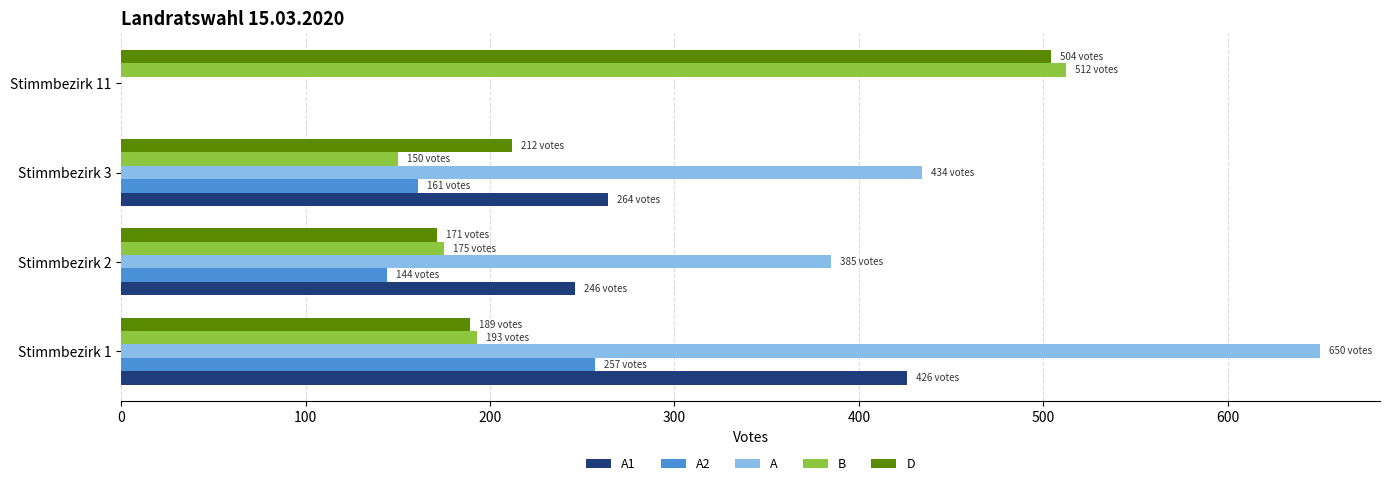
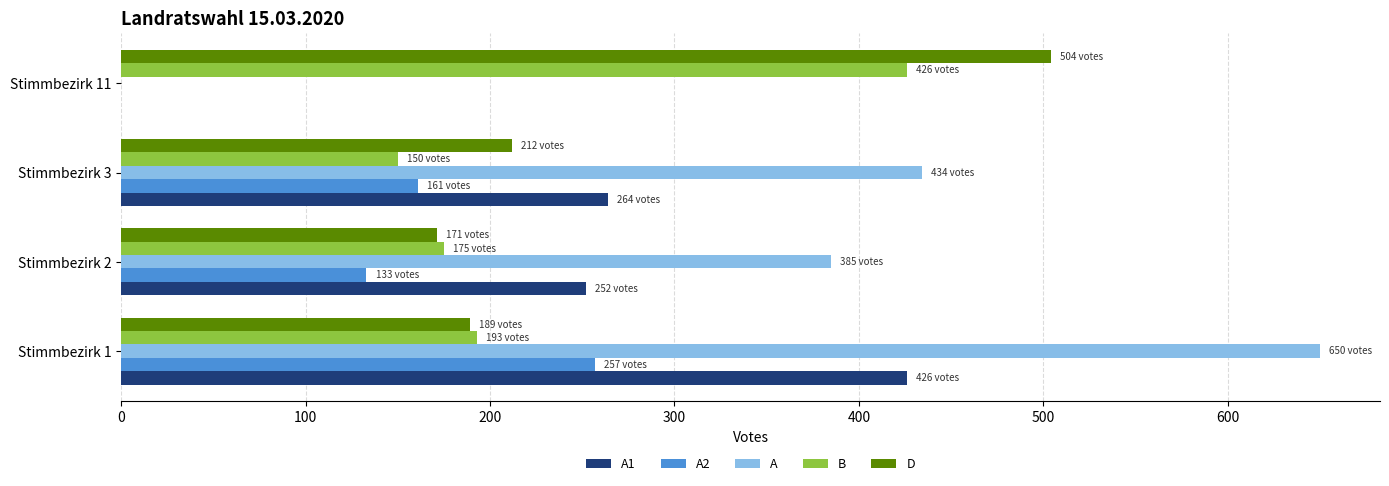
B, Stimmbezirk 11: 512 -> 426
A2, Stimmbezirk 2: 144 -> 133
A1, Stimmbezirk 2: 246 -> 252
